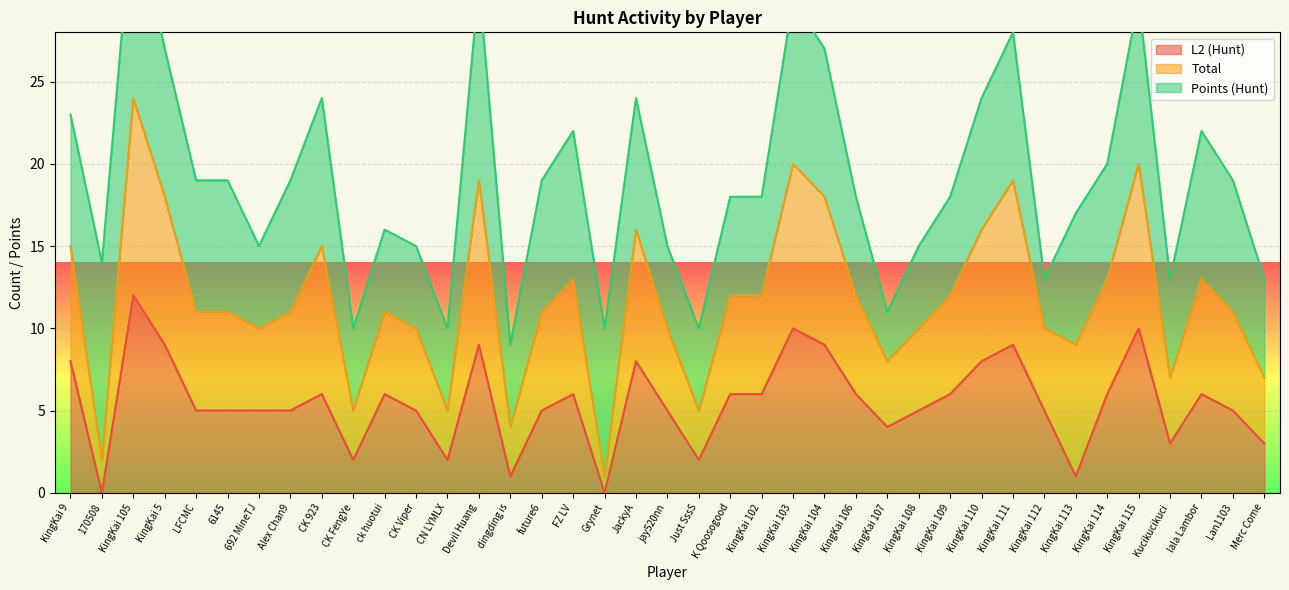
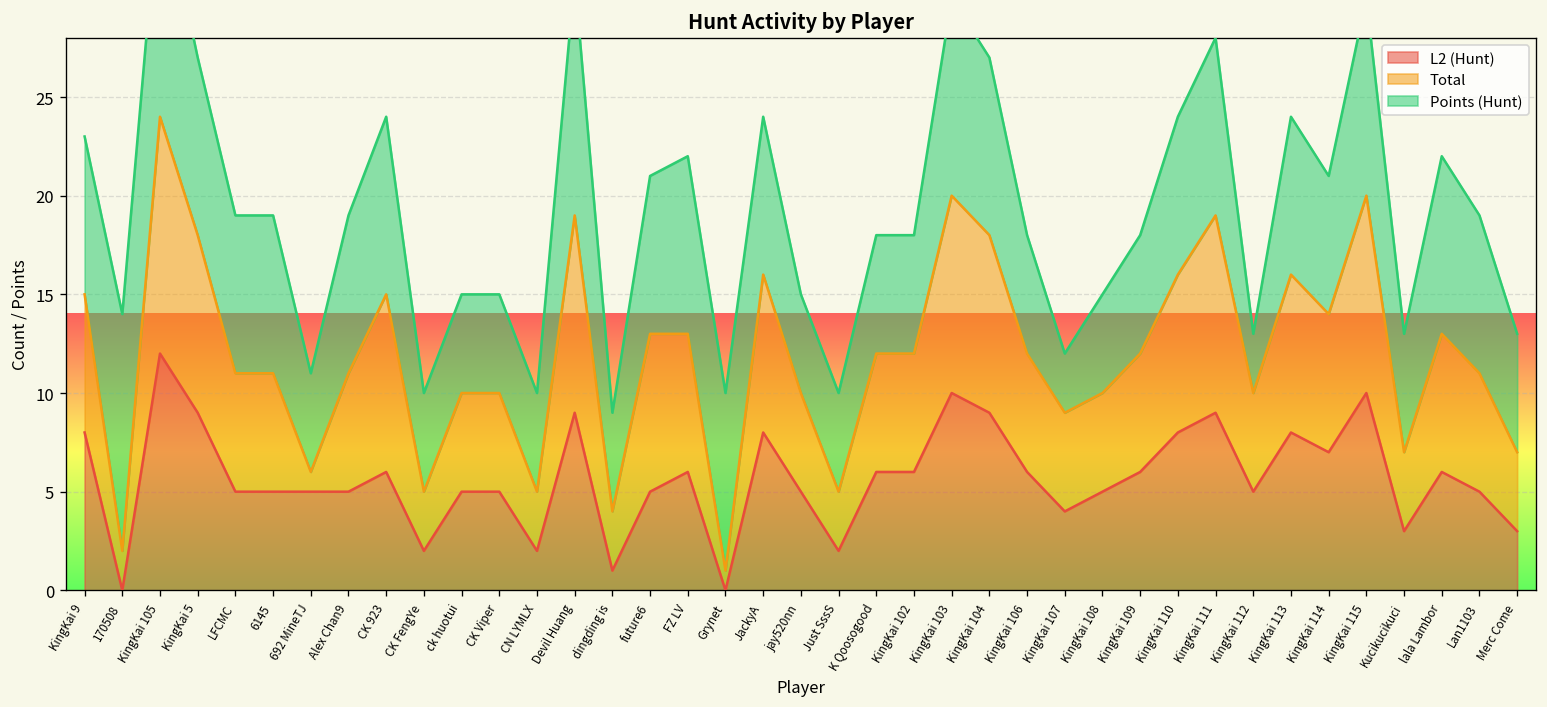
Total, 692 MineTJ: 5 -> 1
L2 (Hunt), ck huotui: 6 -> 5
Total, future6: 6 -> 8
Total, KingKai 107: 4 -> 5
L2 (Hunt), KingKai 113: 1 -> 8
L2 (Hunt), KingKai 114: 6 -> 7
